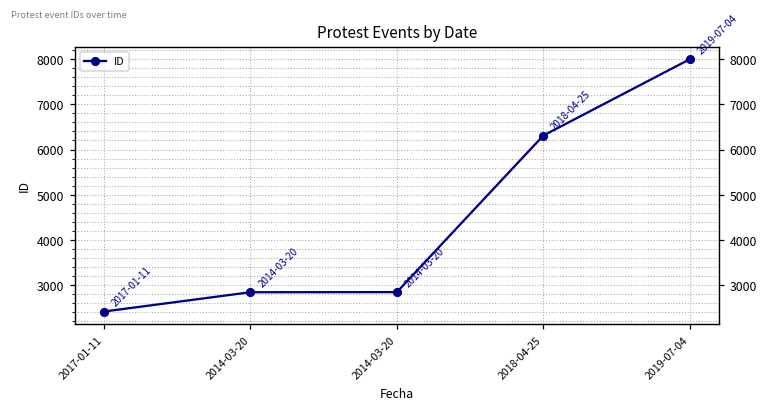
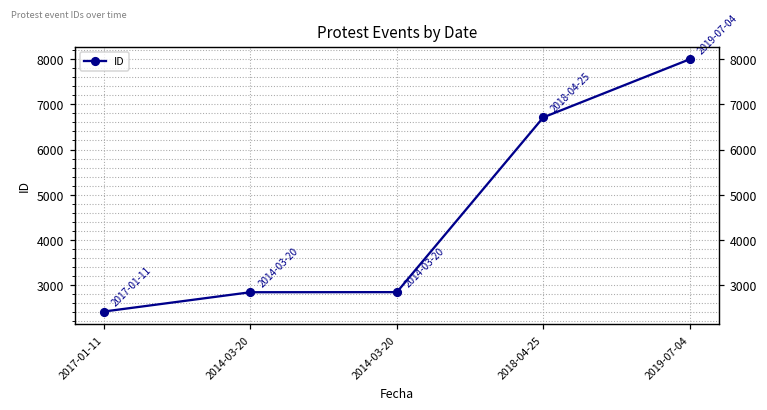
2018-04-25: 6300 -> 6700
